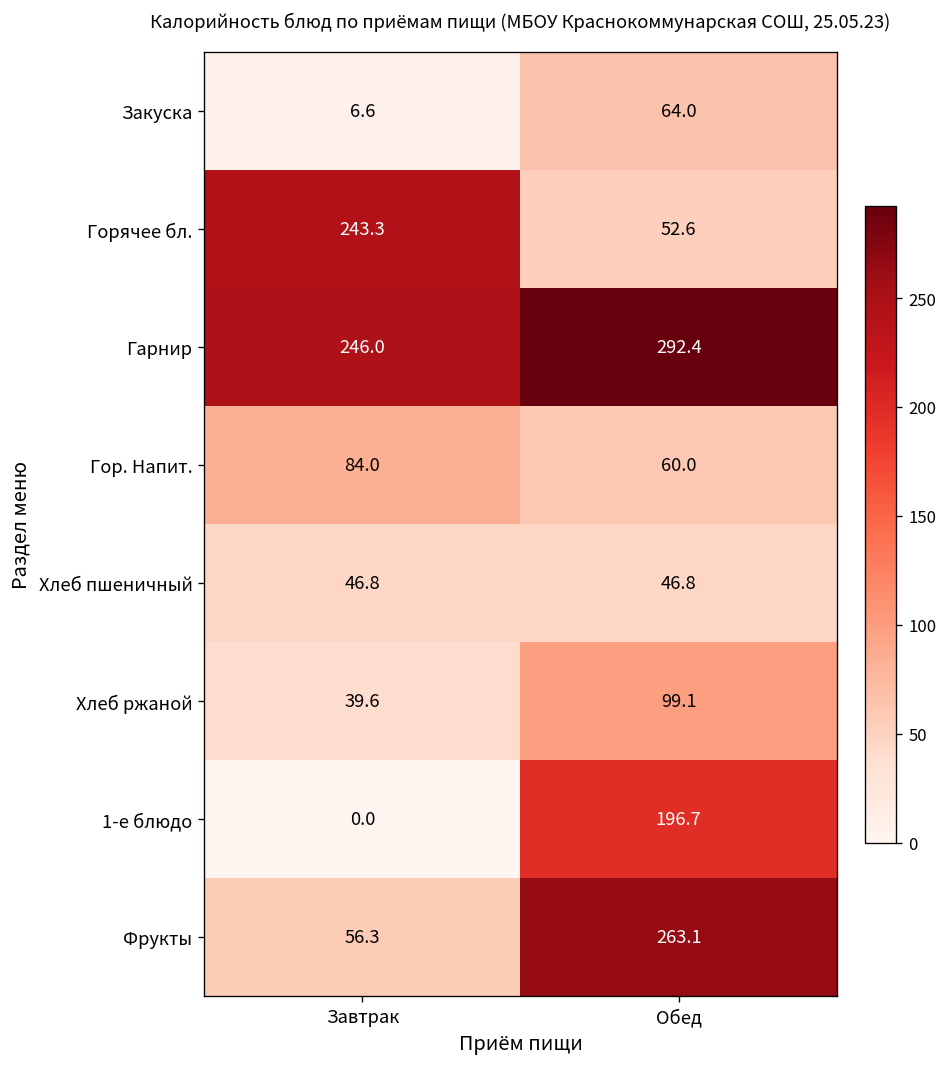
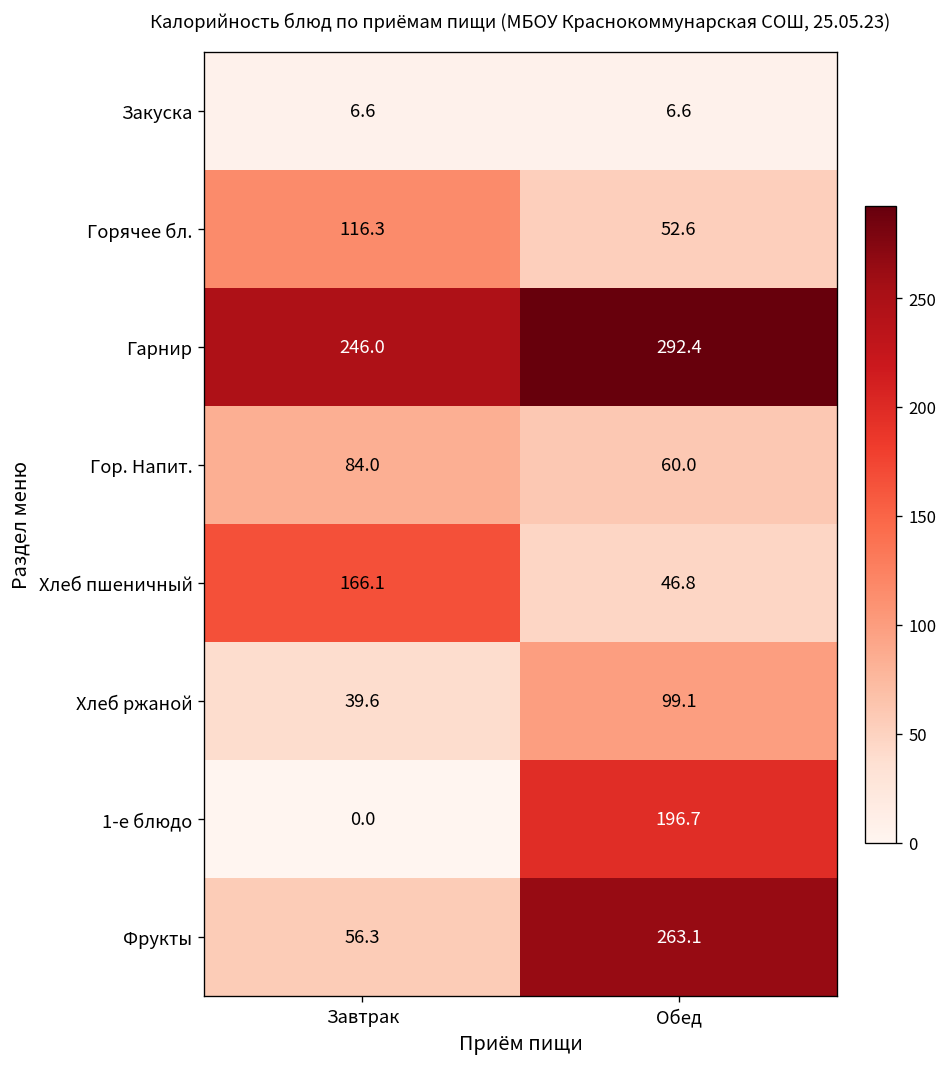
Закуска, Обед: 64.0 -> 6.6
Горячее бл., Завтрак: 243.3 -> 116.3
Хлеб пшеничный, Завтрак: 46.8 -> 166.1
